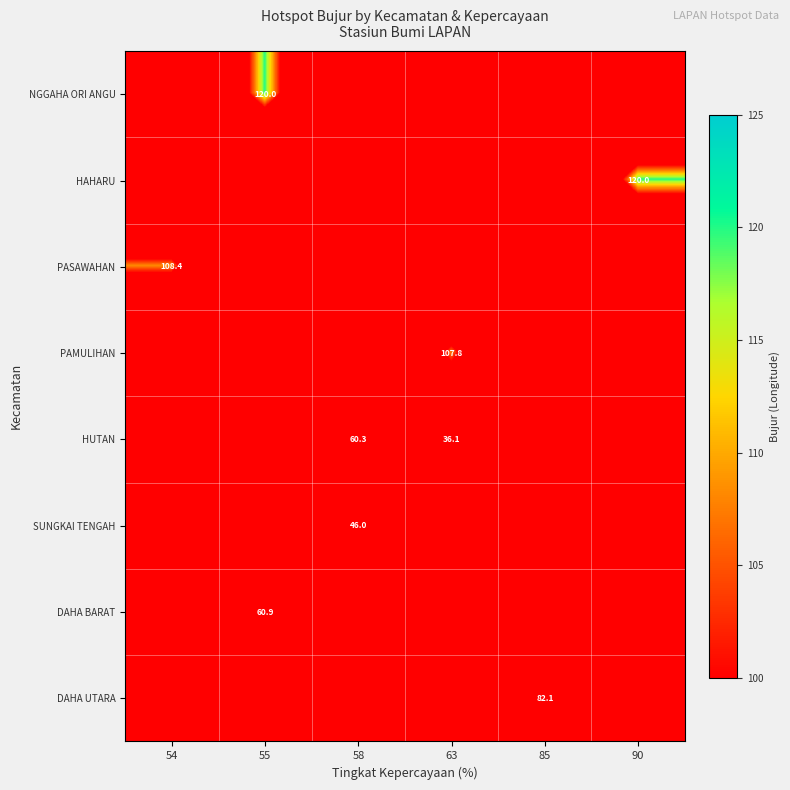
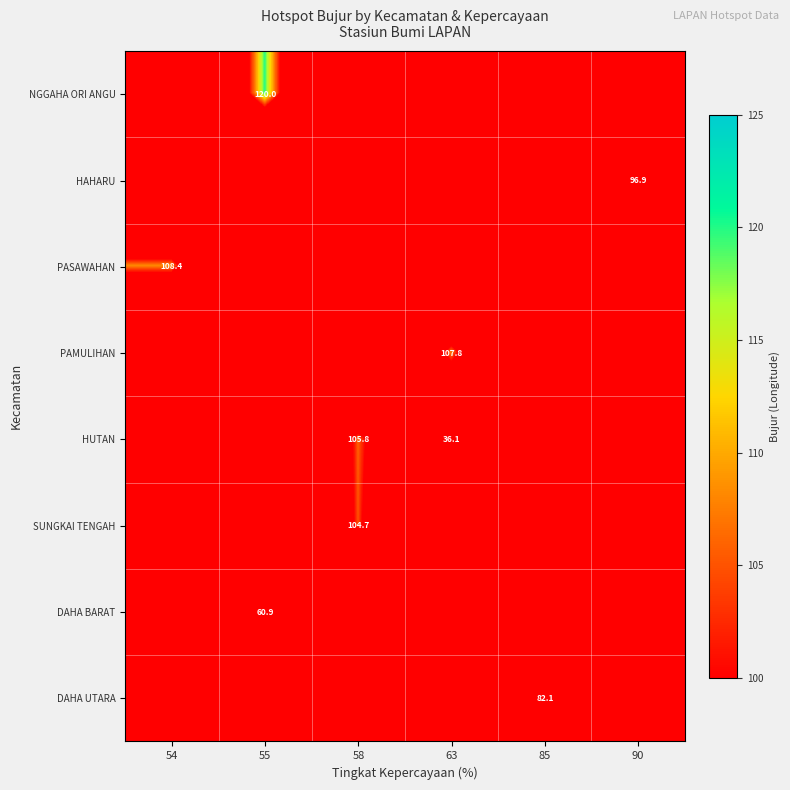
HAHARU, 90: 120.0 -> 96.9
HUTAN, 58: 60.3 -> 105.8
SUNGKAI TENGAH, 58: 46.0 -> 104.7
